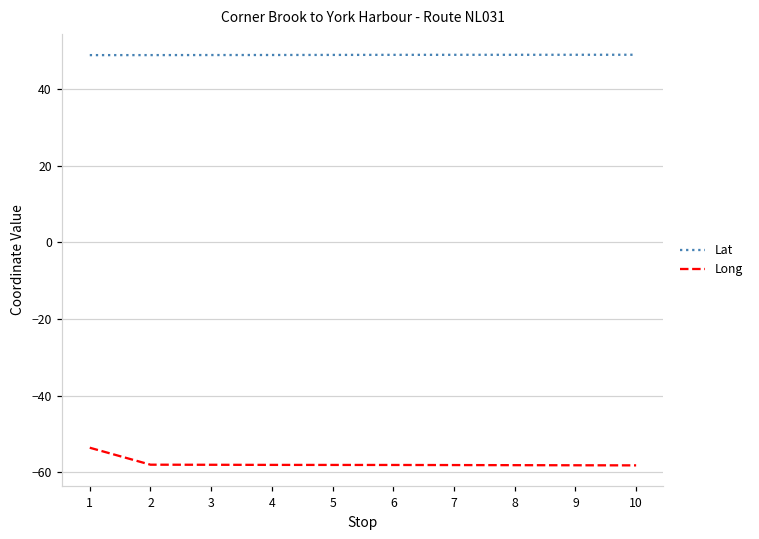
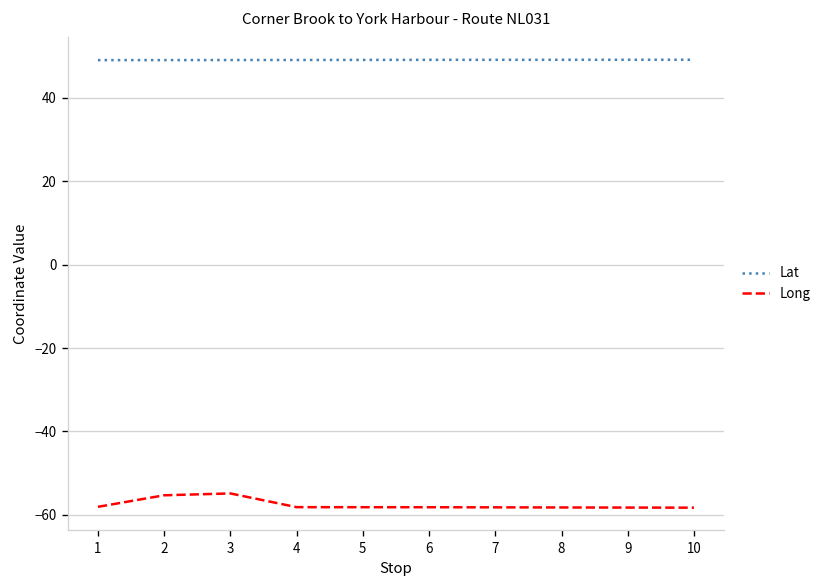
Long, 1: -54 -> -58
Long, 2: -58 -> -55
Long, 3: -58 -> -55
